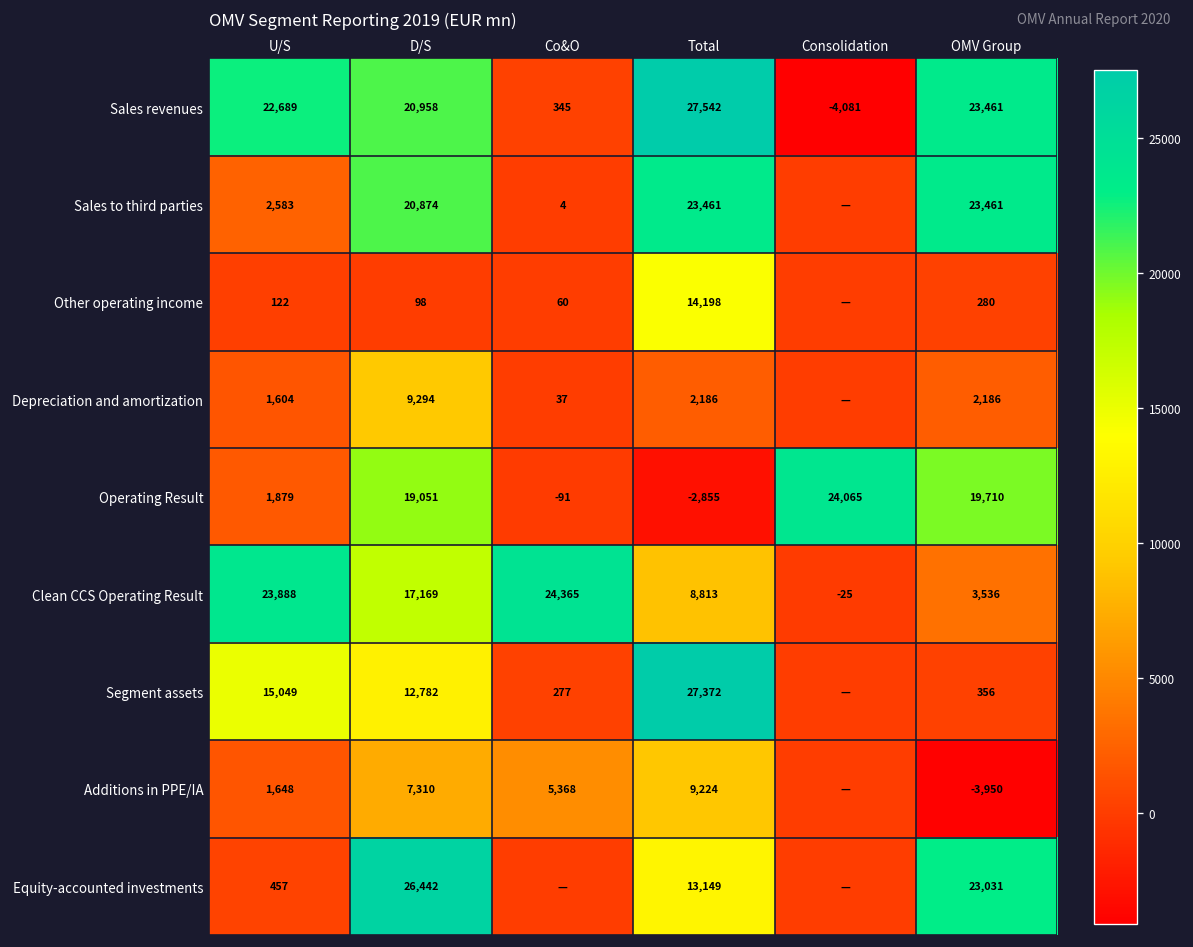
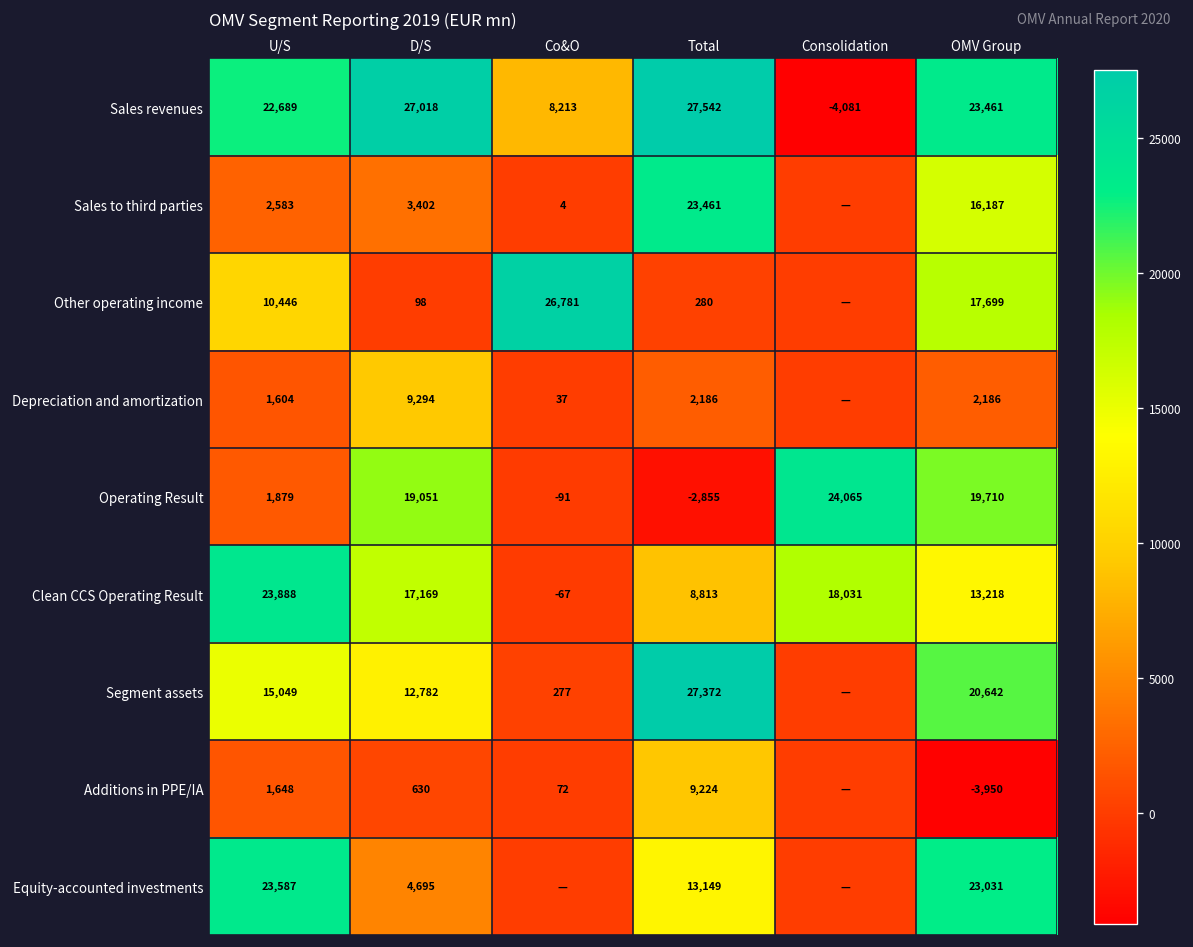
Sales revenues, D/S: 20,958 -> 27,018
Sales revenues, Co&O: 345 -> 8,213
Sales to third parties, D/S: 20,874 -> 3,402
Sales to third parties, OMV Group: 23,461 -> 16,187
Other operating income, U/S: 122 -> 10,446
Other operating income, Co&O: 60 -> 26,781
Other operating income, Total: 14,198 -> 280
Other operating income, OMV Group: 280 -> 17,699
Clean CCS Operating Result, Co&O: 24,365 -> -67
Clean CCS Operating Result, Consolidation: -25 -> 18,031
Clean CCS Operating Result, OMV Group: 3,536 -> 13,218
Segment assets, OMV Group: 356 -> 20,642
Additions in PPE/IA, D/S: 7,310 -> 630
Additions in PPE/IA, Co&O: 5,368 -> 72
Equity-accounted investments, U/S: 457 -> 23,587
Equity-accounted investments, D/S: 26,442 -> 4,695
